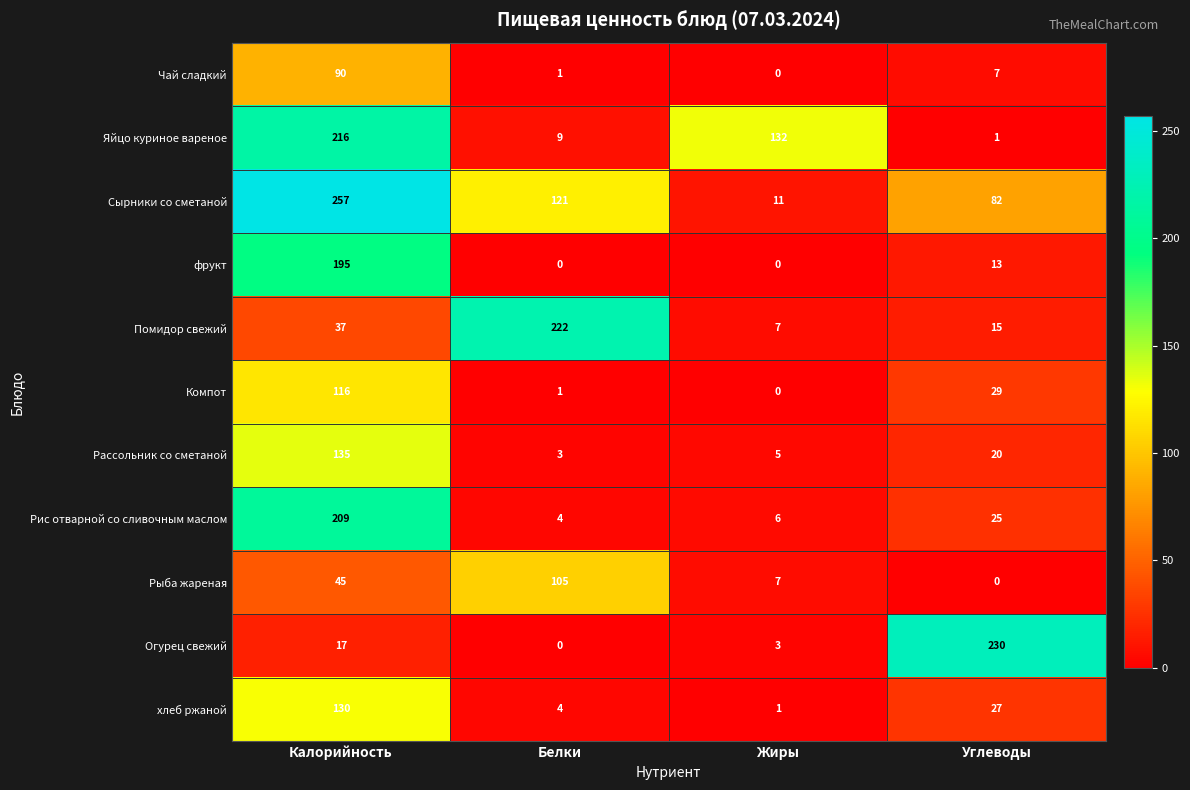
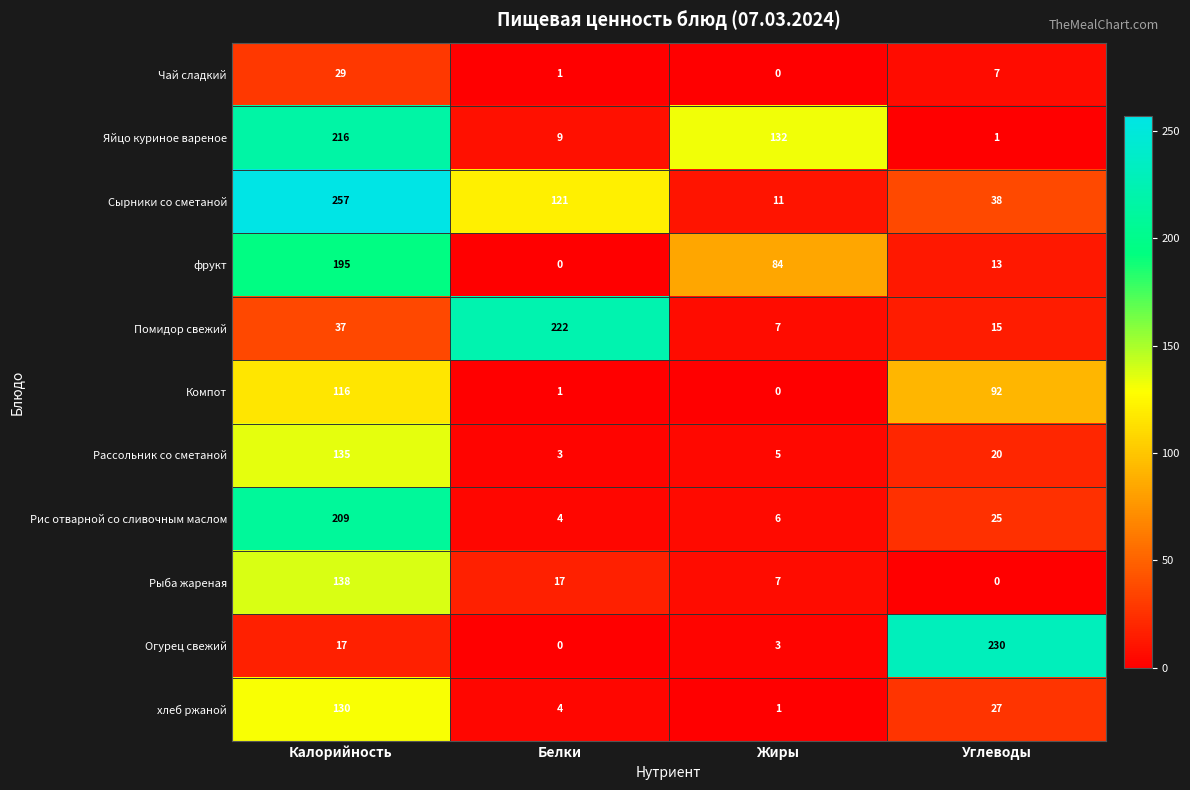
Чай сладкий, Калорийность: 90 -> 29
Сырники со сметаной, Углеводы: 82 -> 38
фрукт, Жиры: 0 -> 84
Компот, Углеводы: 29 -> 92
Рыба жареная, Калорийность: 45 -> 138
Рыба жареная, Белки: 105 -> 17
